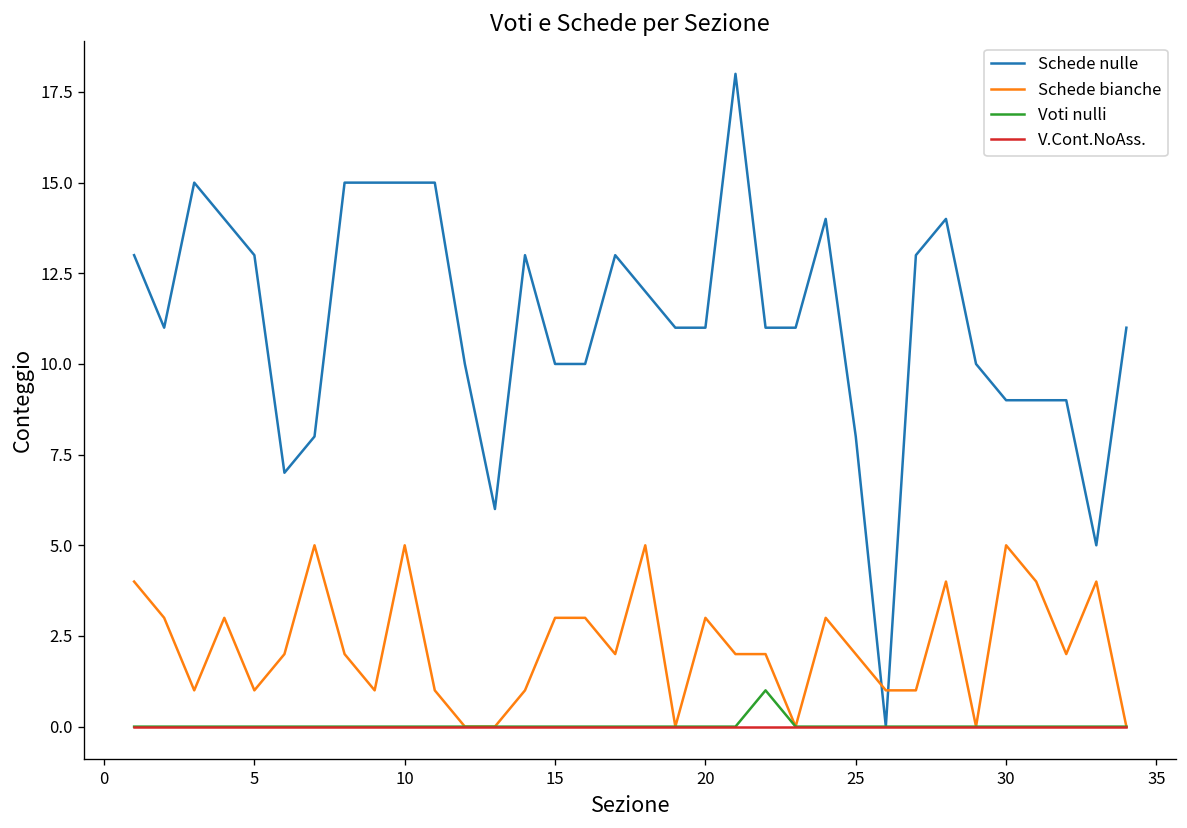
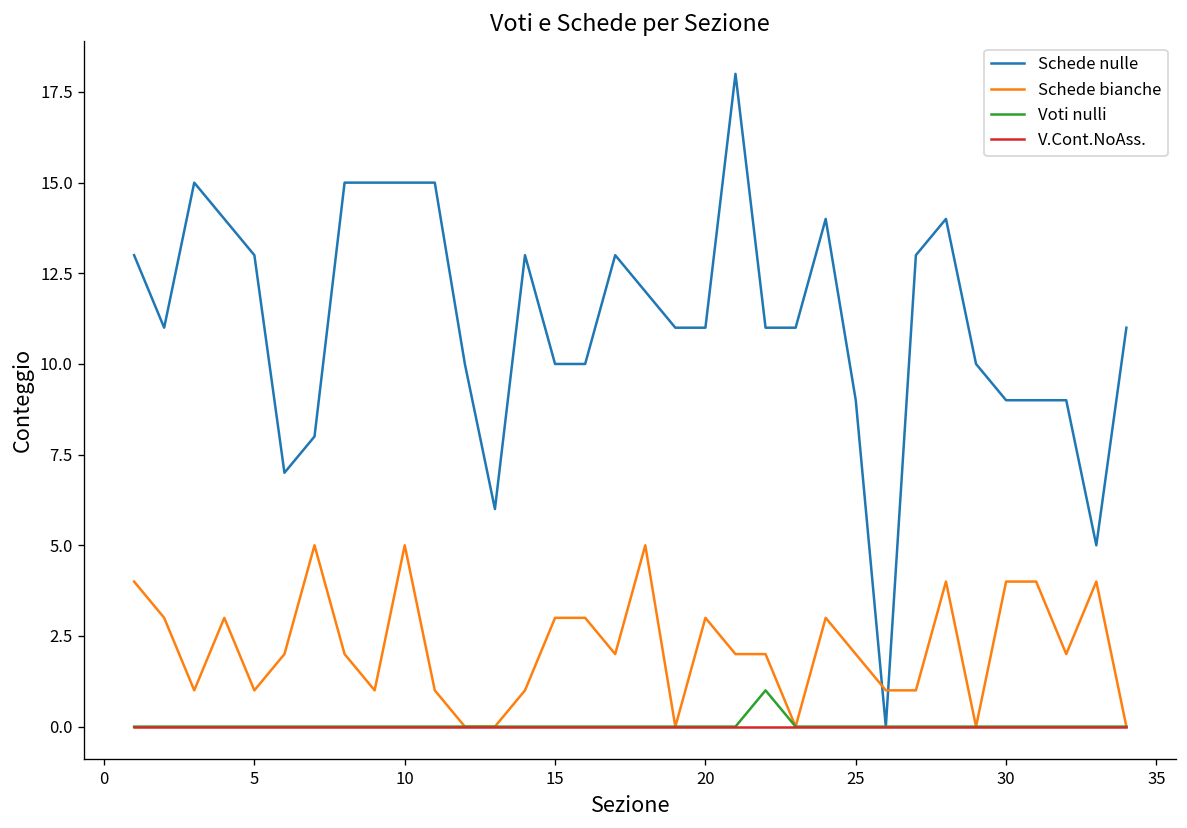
Schede nulle, 25: 8 -> 9
Schede bianche, 30: 5 -> 4
